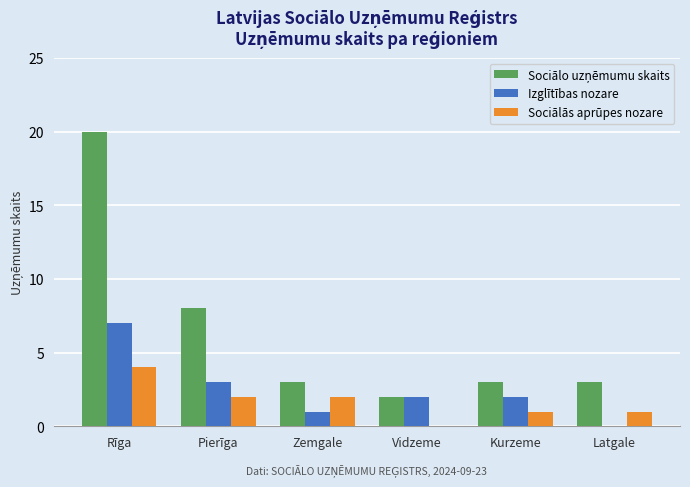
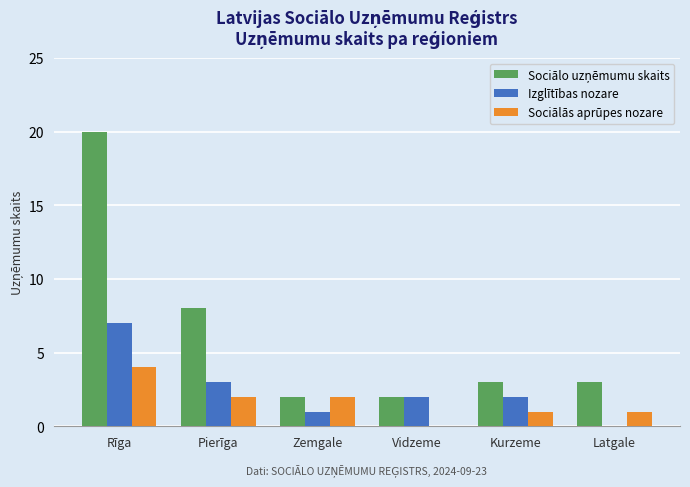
Sociālo uzņēmumu skaits, Zemgale: 3 -> 2
